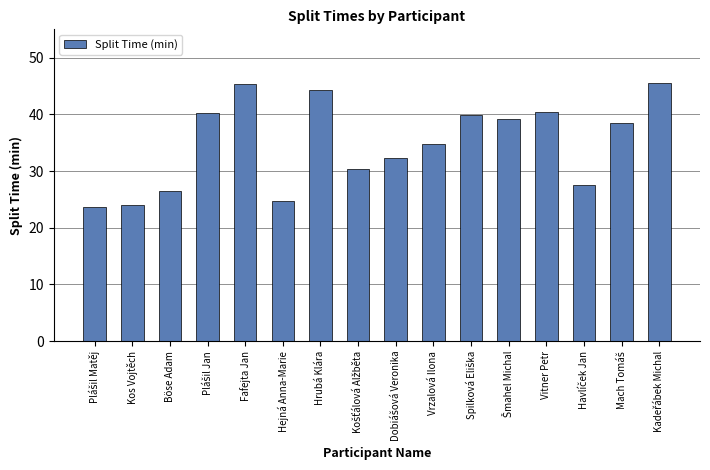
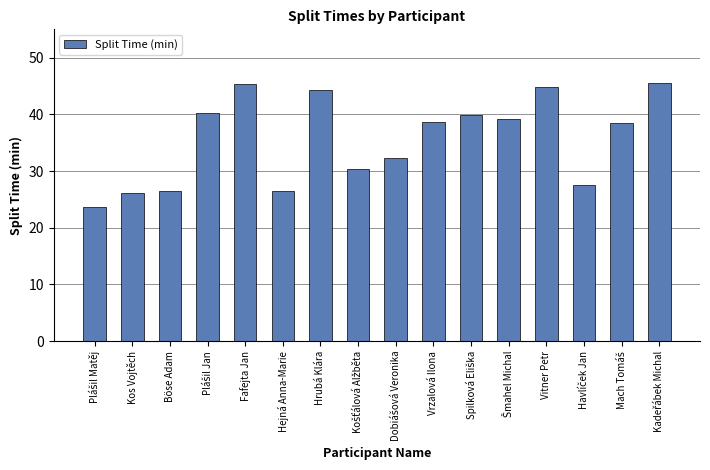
Kos Vojtěch: 24 -> 26
Hejná Anna-Marie: 25 -> 26
Vrzalová Ilona: 35 -> 39
Vitner Petr: 40 -> 45
